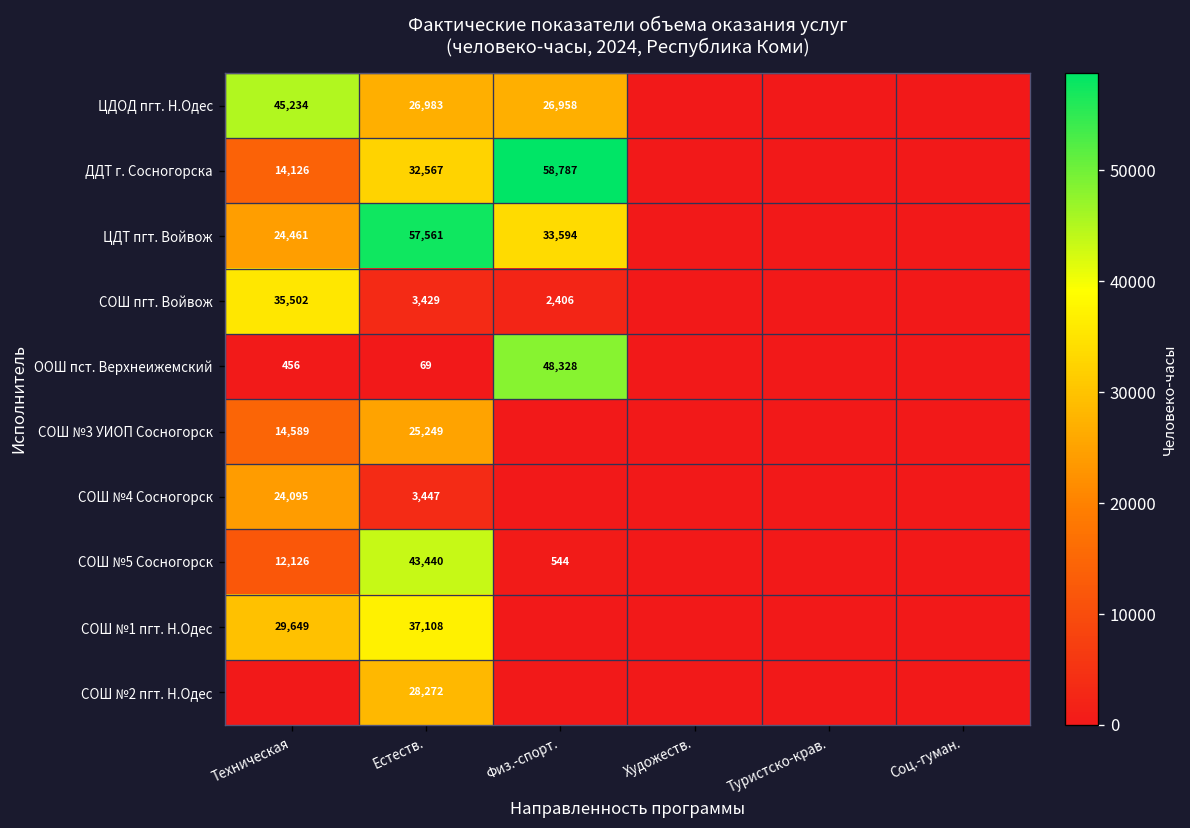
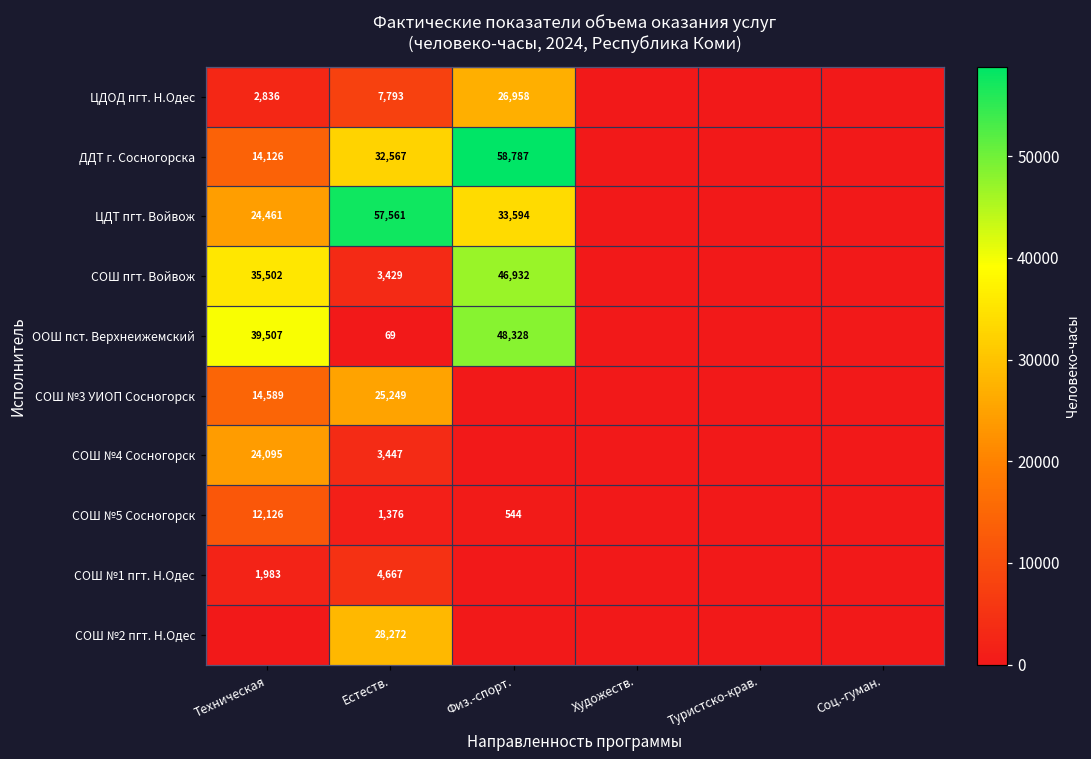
ЦДОД пгт. Н.Одес, Техническая: 45,234 -> 2,836
ЦДОД пгт. Н.Одес, Естеств.: 26,983 -> 7,793
СОШ пгт. Войвож, Физ.-спорт.: 2,406 -> 46,932
ООШ пст. Верхнеижемский, Техническая: 456 -> 39,507
СОШ №5 Сосногорск, Естеств.: 43,440 -> 1,376
СОШ №1 пгт. Н.Одес, Техническая: 29,649 -> 1,983
СОШ №1 пгт. Н.Одес, Естеств.: 37,108 -> 4,667
